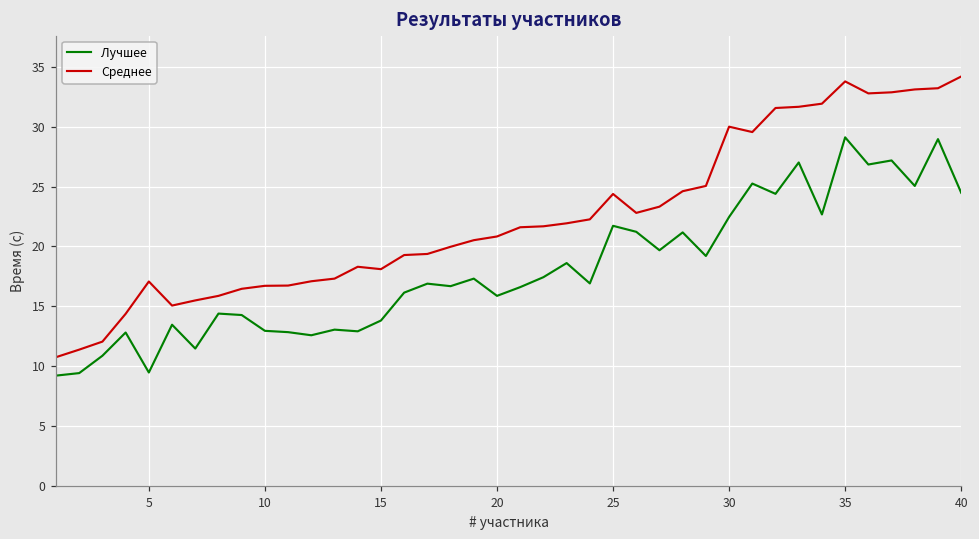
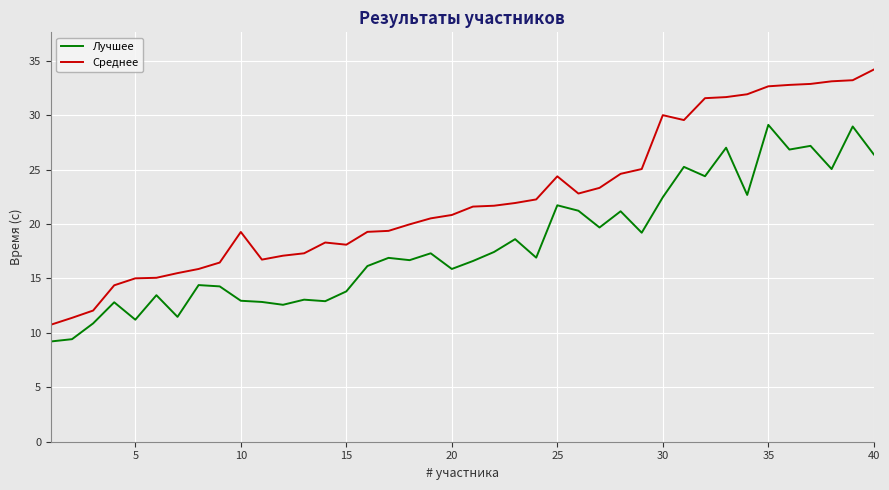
Лучшее, 5: 9.5 -> 11.2
Среднее, 5: 17.1 -> 15.0
Среднее, 10: 16.7 -> 19.3
Среднее, 35: 33.8 -> 32.7
Лучшее, 40: 24.5 -> 26.4
